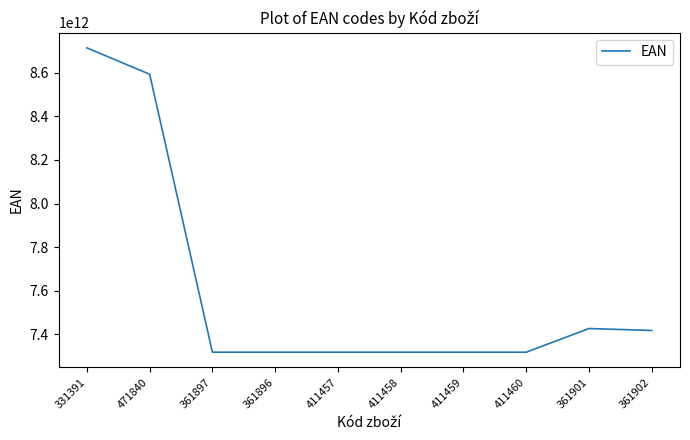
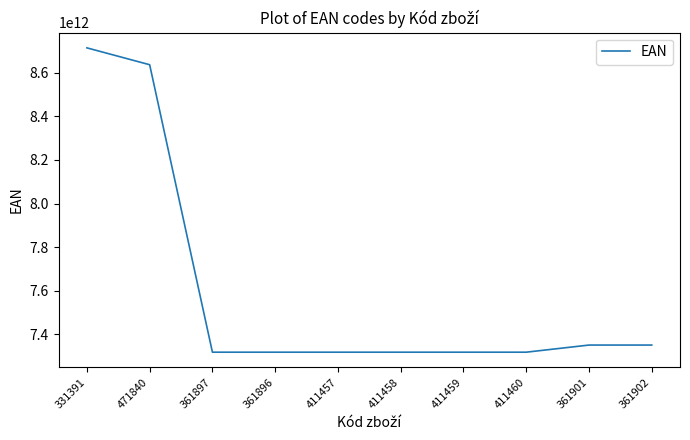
471840: 8590000000000 -> 8640000000000
361901: 7430000000000 -> 7350000000000
361902: 7420000000000 -> 7350000000000
